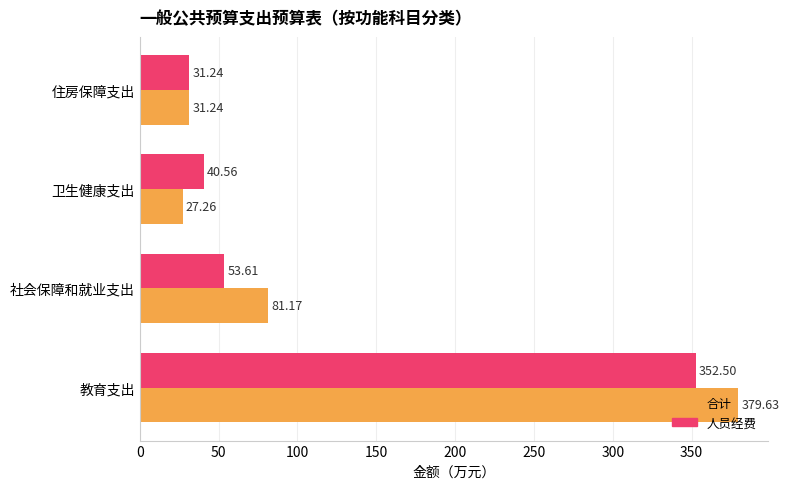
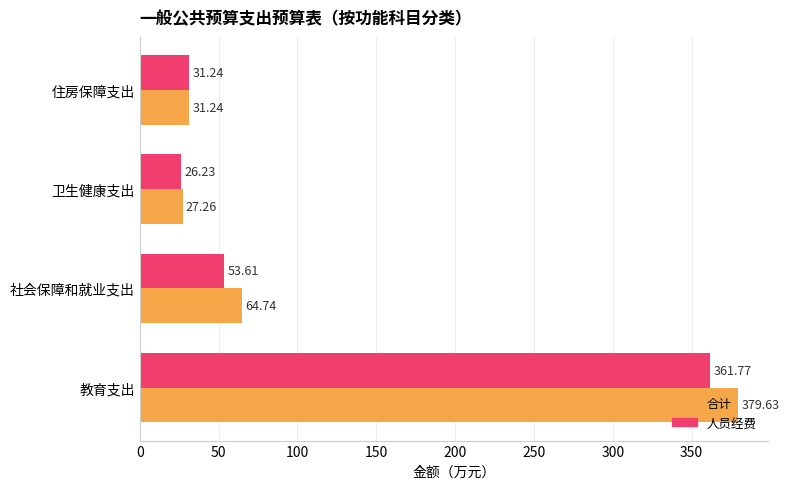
人员经费, 卫生健康支出: 40.56 -> 26.23
合计, 社会保障和就业支出: 81.17 -> 64.74
人员经费, 教育支出: 352.50 -> 361.77
